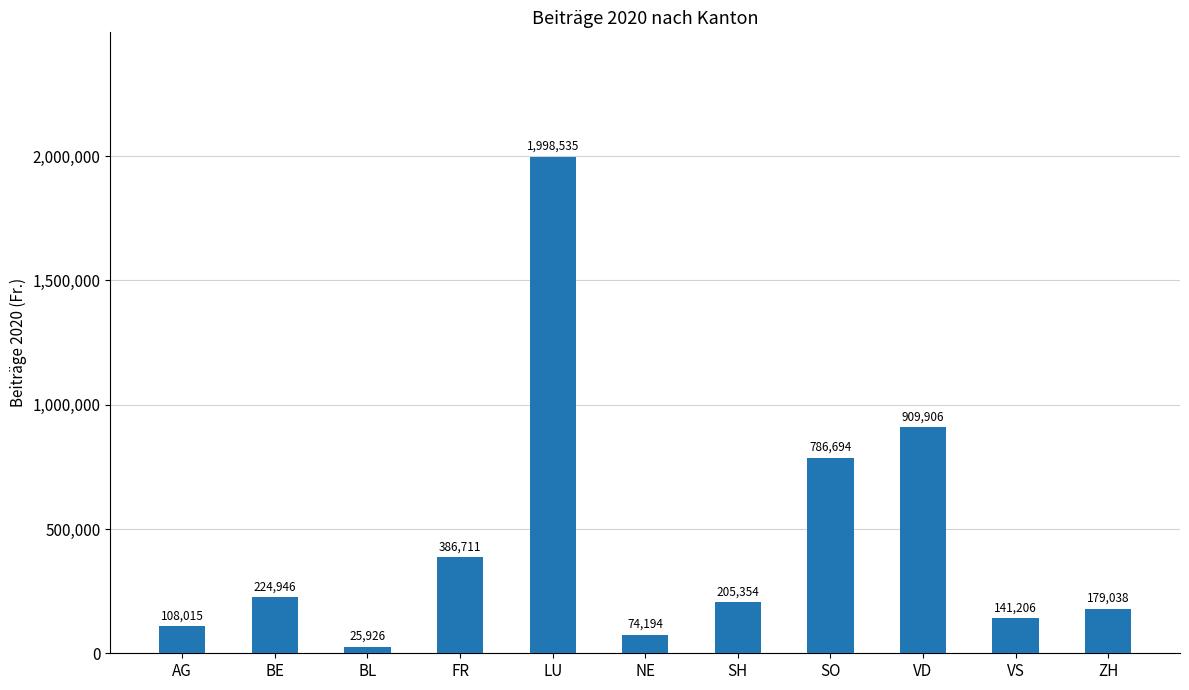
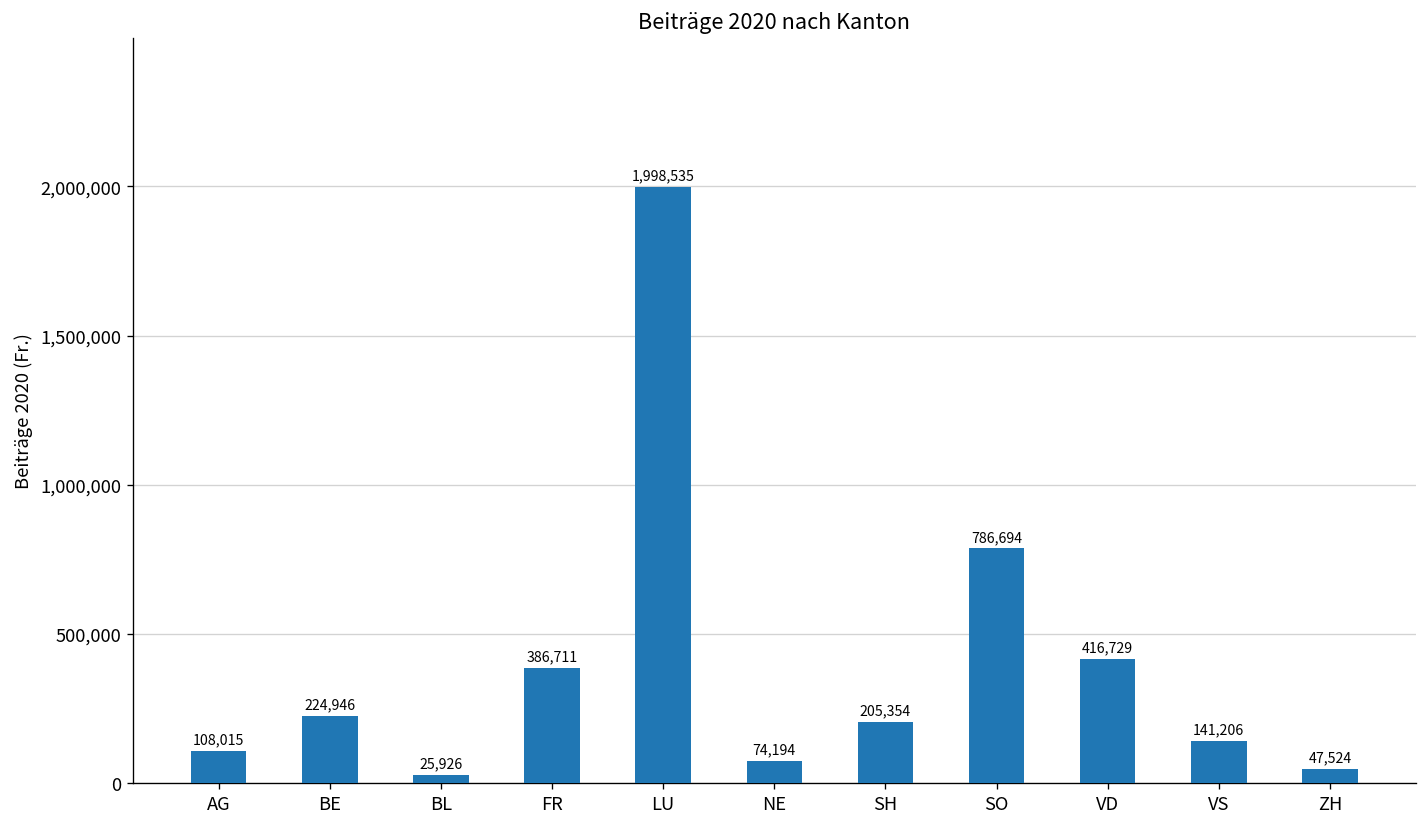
VD: 909,906 -> 416,729
ZH: 179,038 -> 47,524
